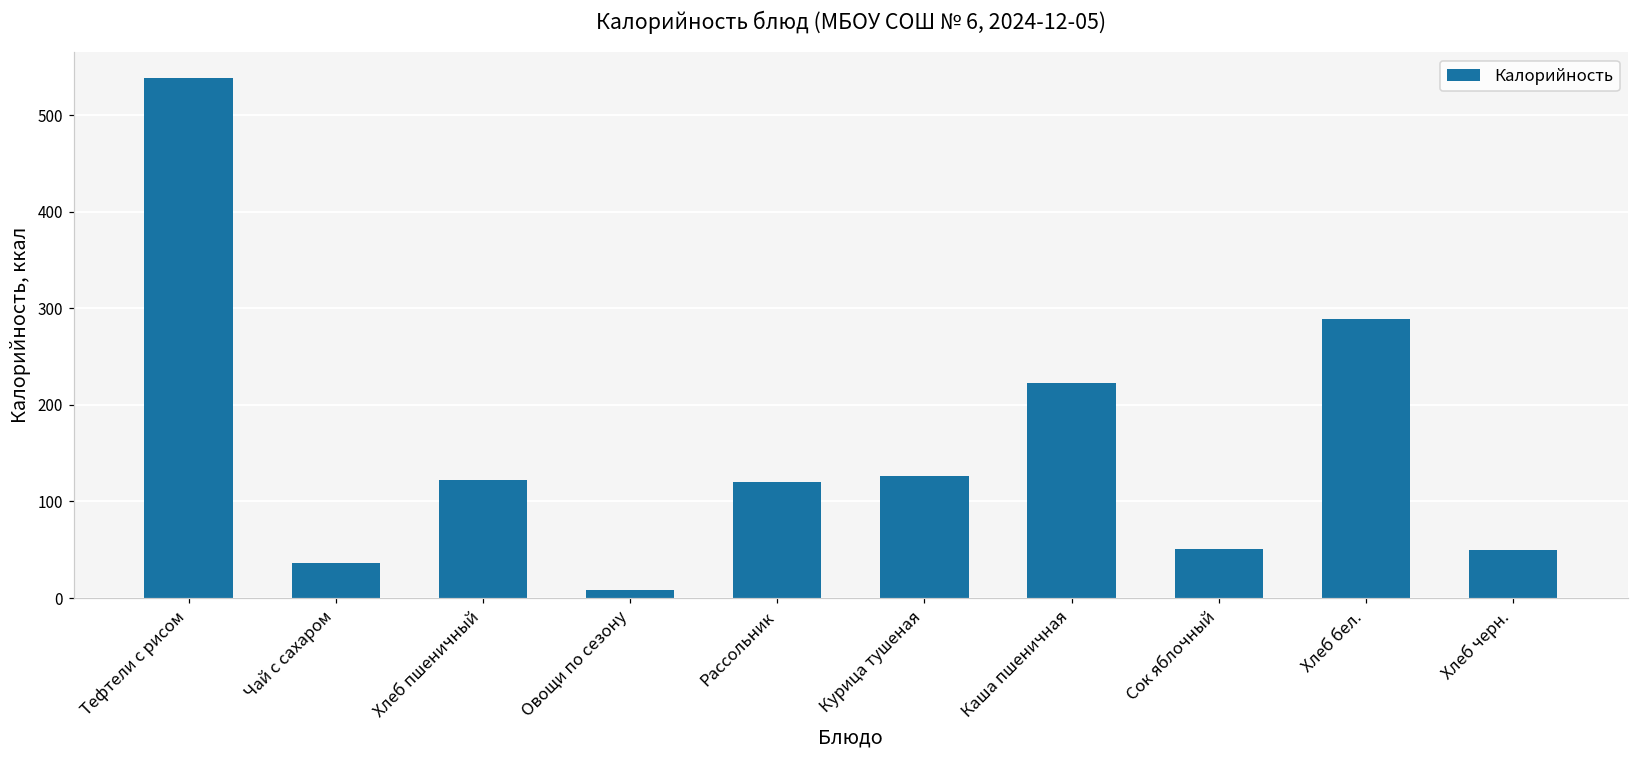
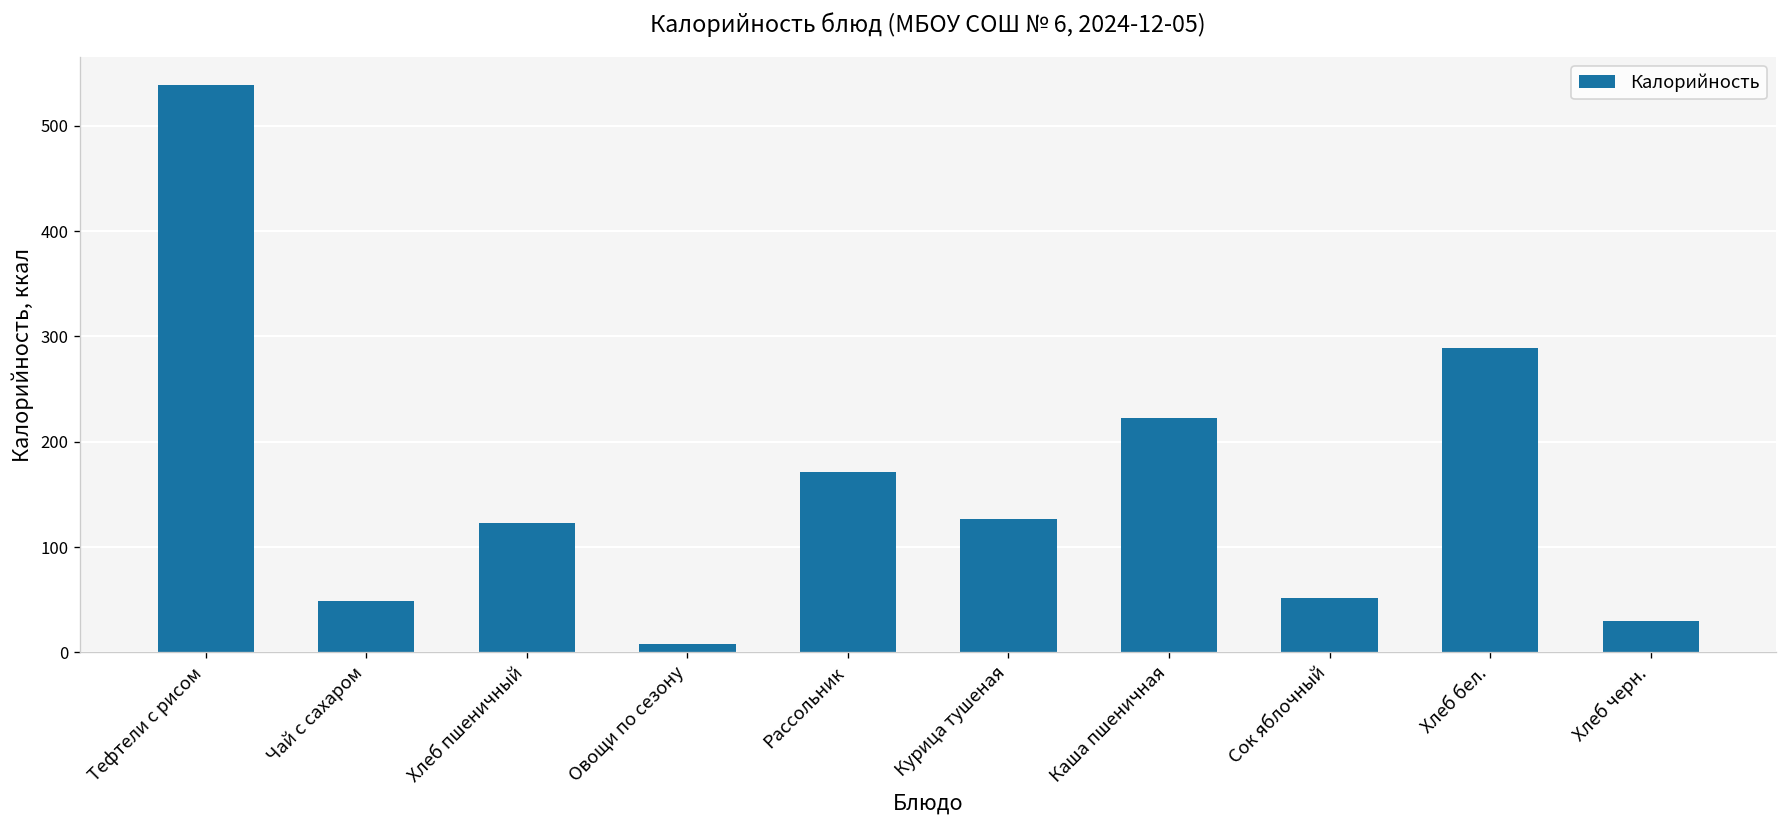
Чай с сахаром: 40 -> 50
Рассольник: 120 -> 170
Хлеб черн.: 50 -> 30
